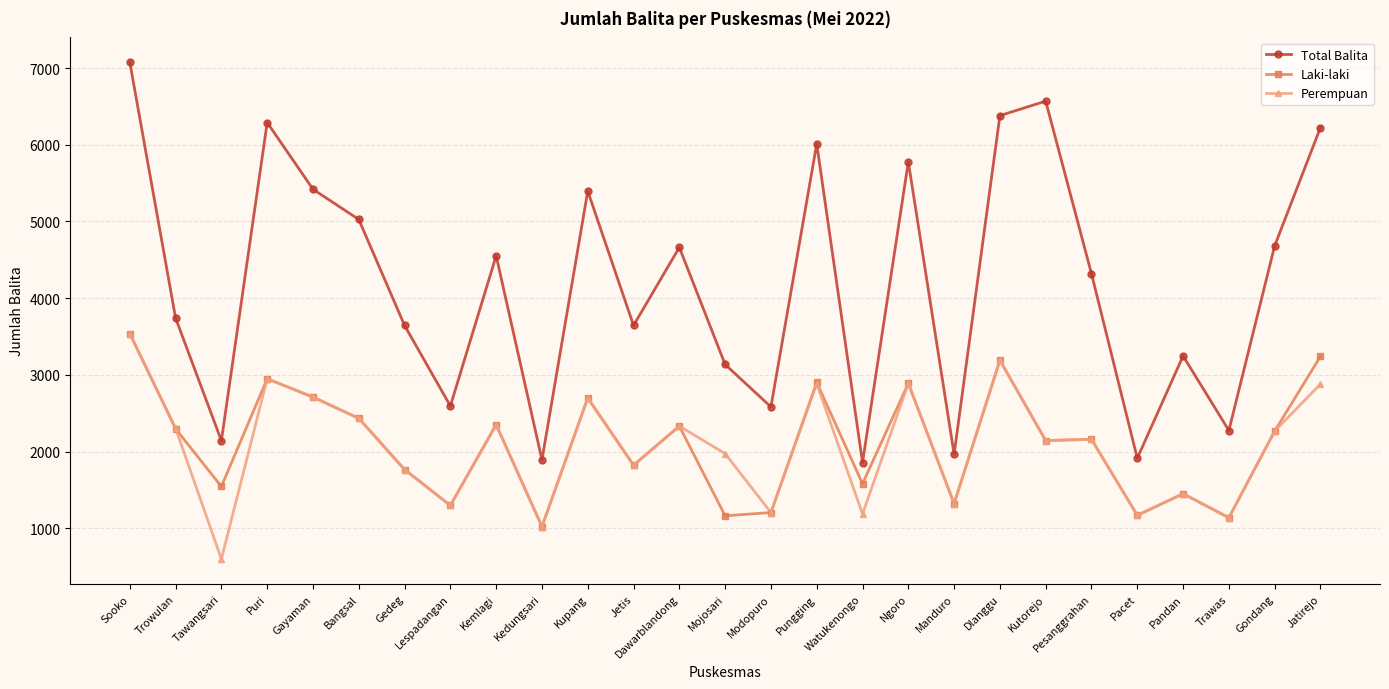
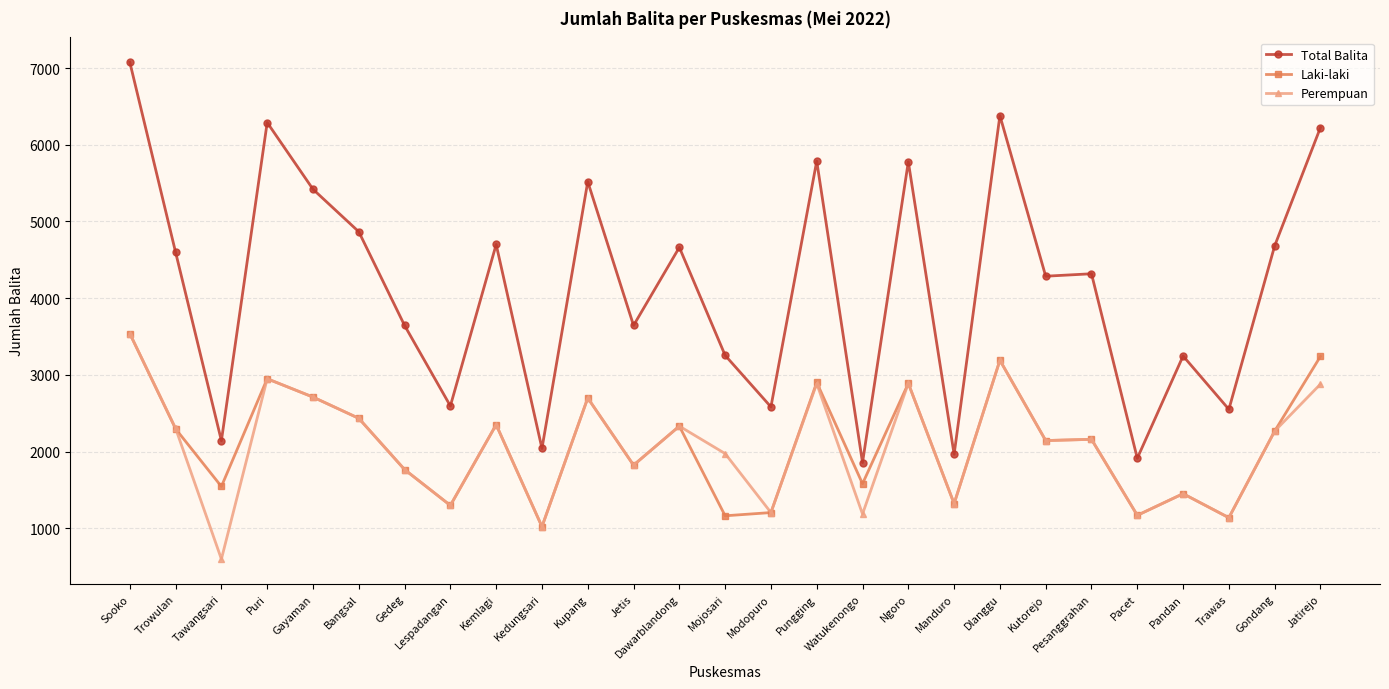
Total Balita, Trowulan: 3700 -> 4600
Total Balita, Bangsal: 5000 -> 4900
Total Balita, Kemlagi: 4600 -> 4700
Total Balita, Kedungsari: 1900 -> 2000
Total Balita, Kupang: 5400 -> 5500
Total Balita, Mojosari: 3100 -> 3300
Total Balita, Pungging: 6000 -> 5800
Total Balita, Kutorejo: 6600 -> 4300
Total Balita, Trawas: 2300 -> 2600
